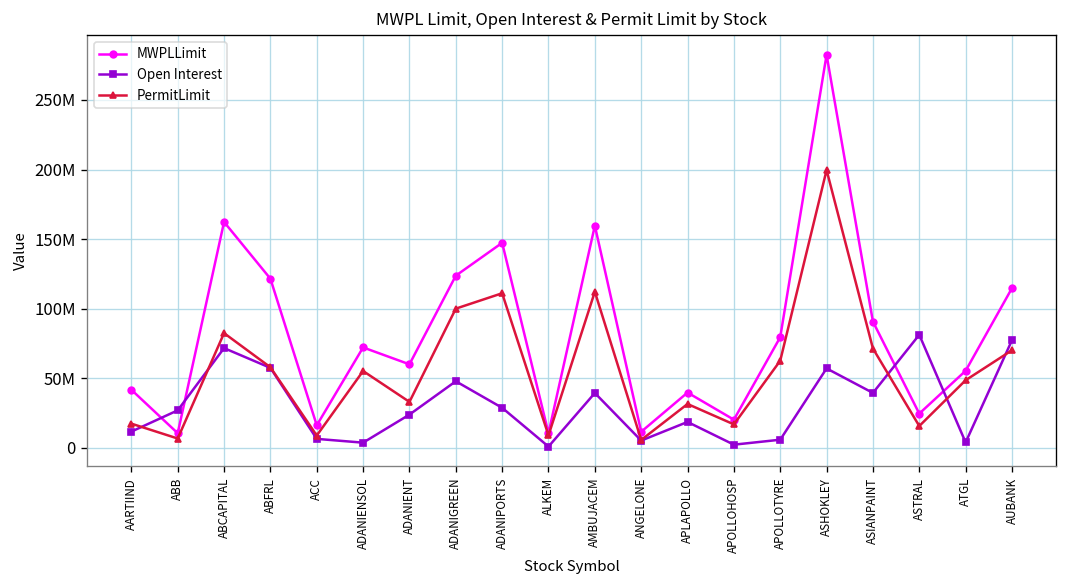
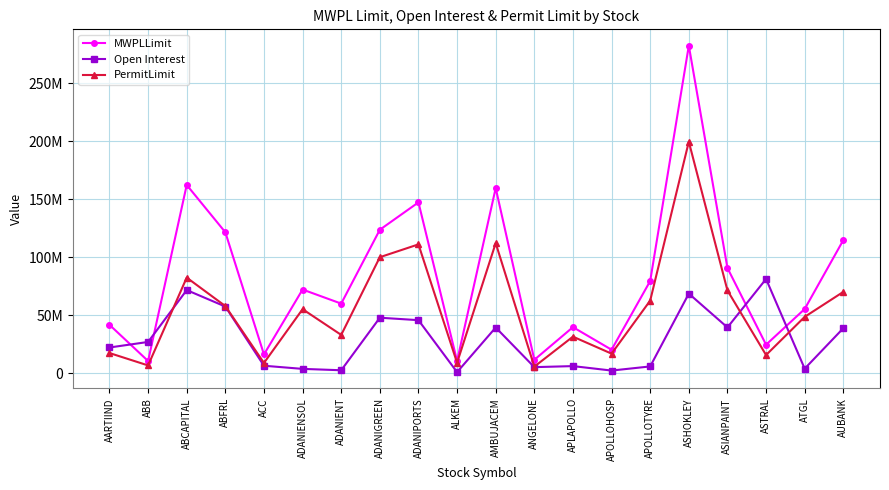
Open Interest, AARTIIND: 12000000 -> 22000000
Open Interest, ADANIENT: 24000000 -> 3000000
Open Interest, ADANIPORTS: 29000000 -> 46000000
Open Interest, APLAPOLLO: 19000000 -> 6000000
Open Interest, ASHOKLEY: 57000000 -> 69000000
Open Interest, AUBANK: 77000000 -> 39000000
